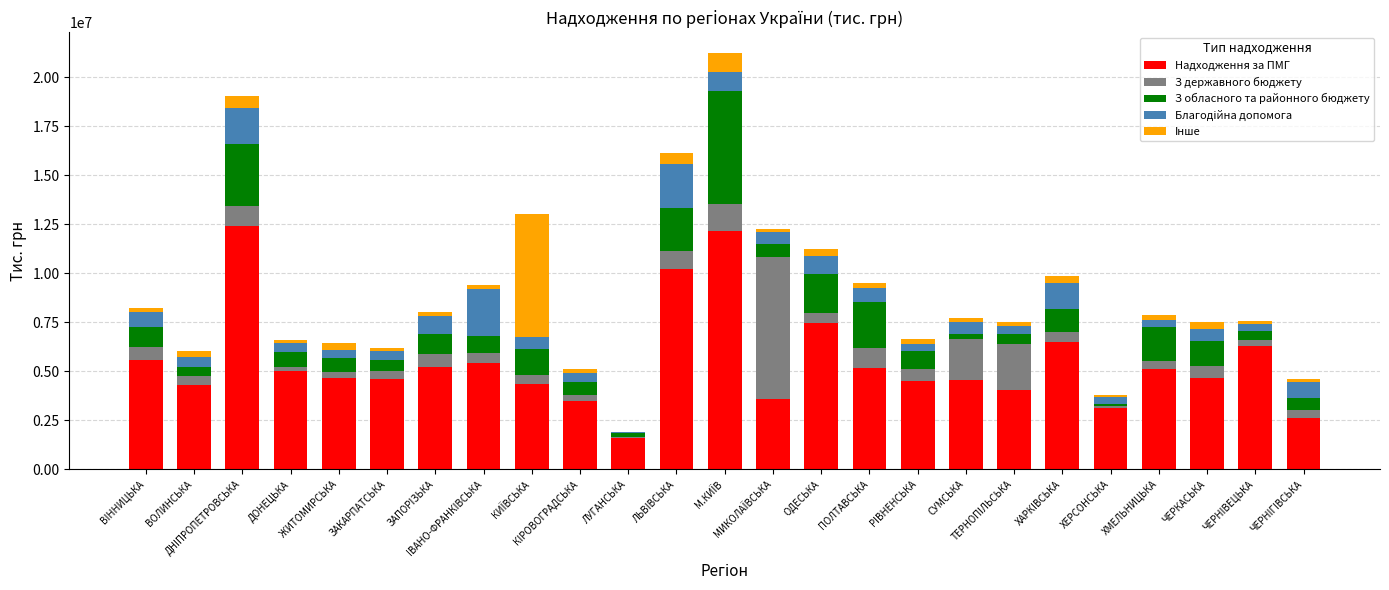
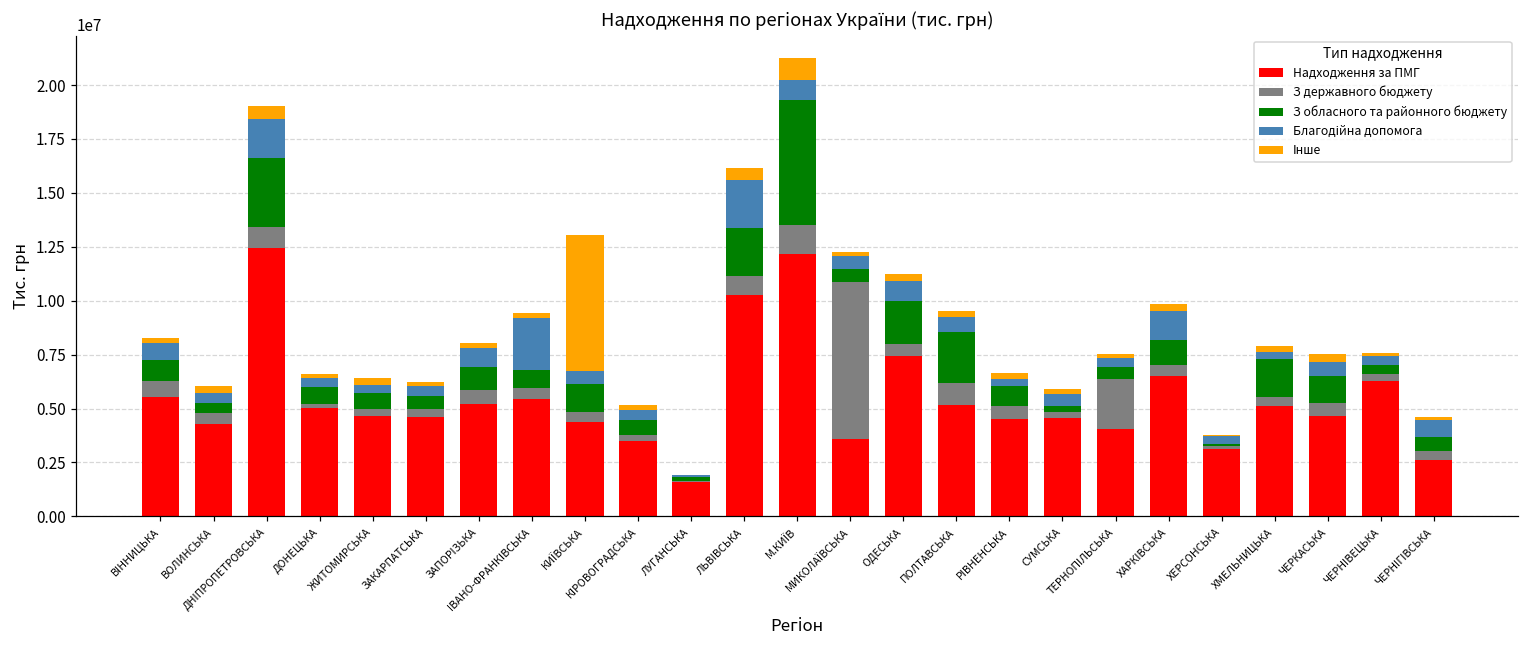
З державного бюджету, СУМСЬКА: 2100000 -> 300000
